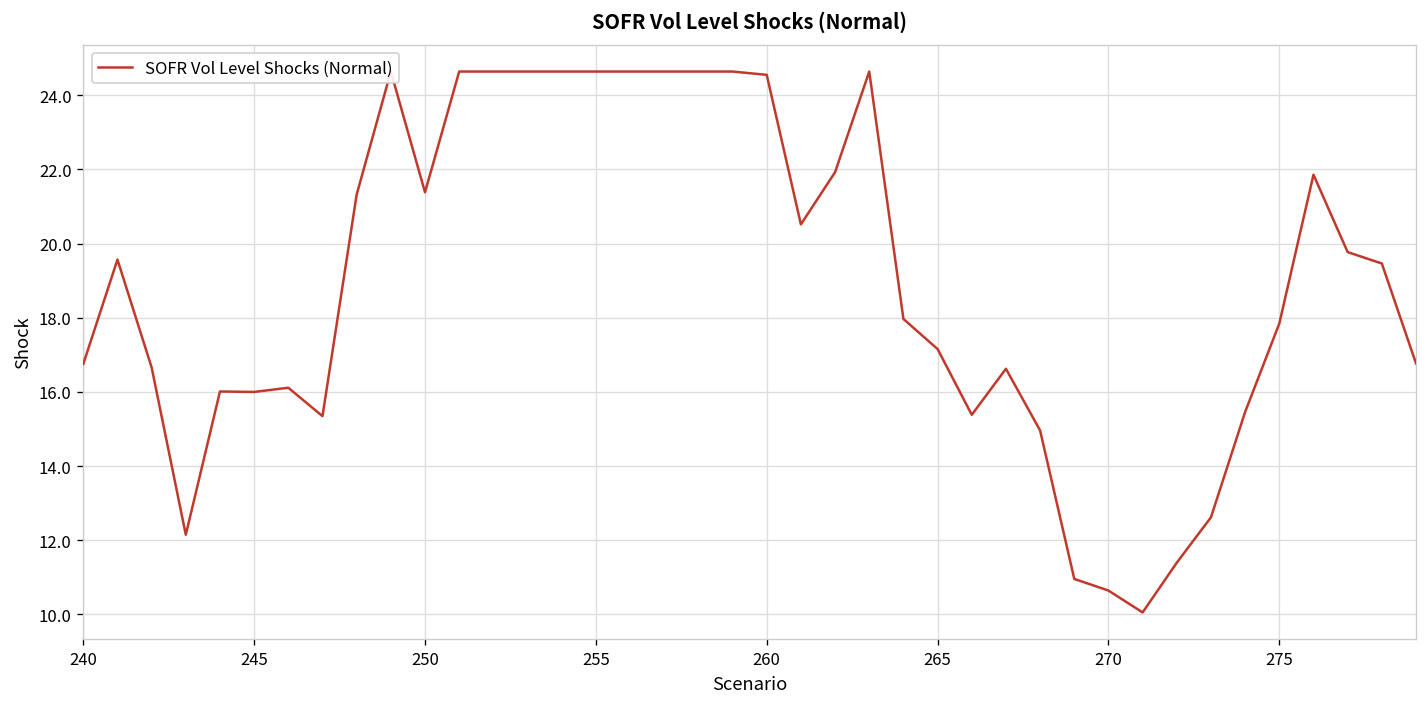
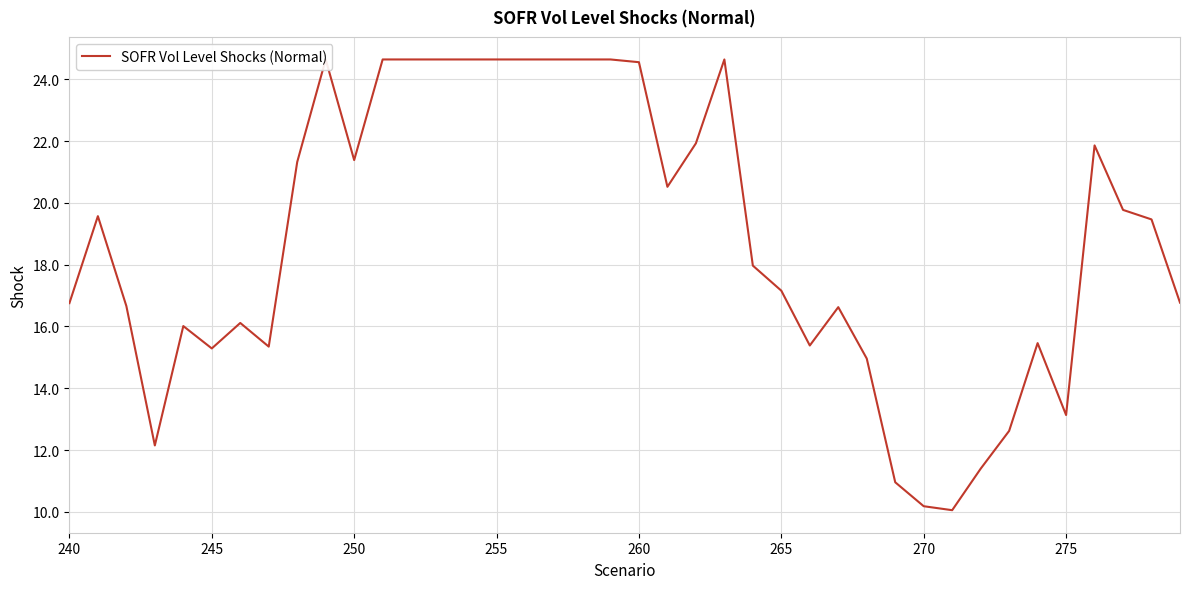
245: 16.0 -> 15.3
270: 10.6 -> 10.2
275: 17.8 -> 13.1
